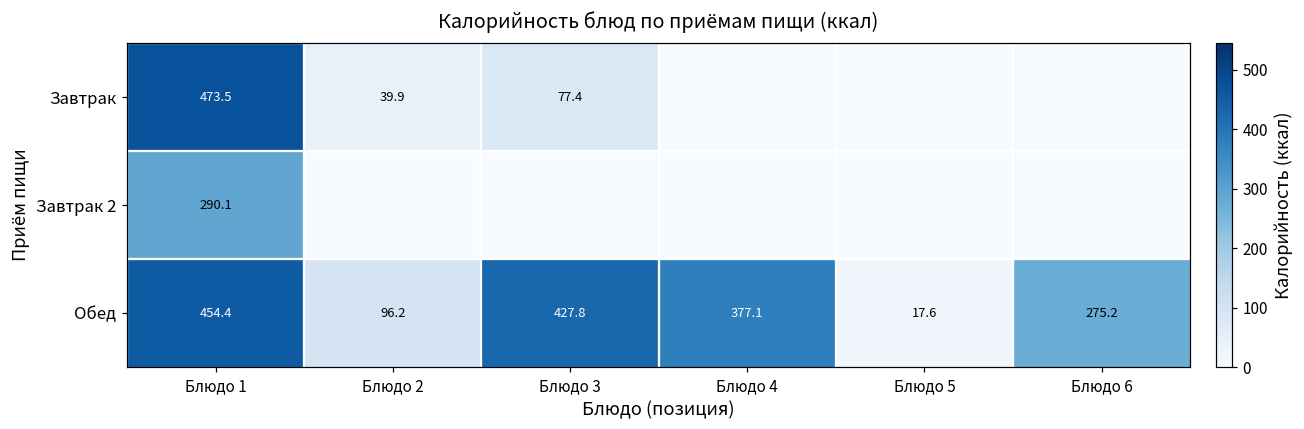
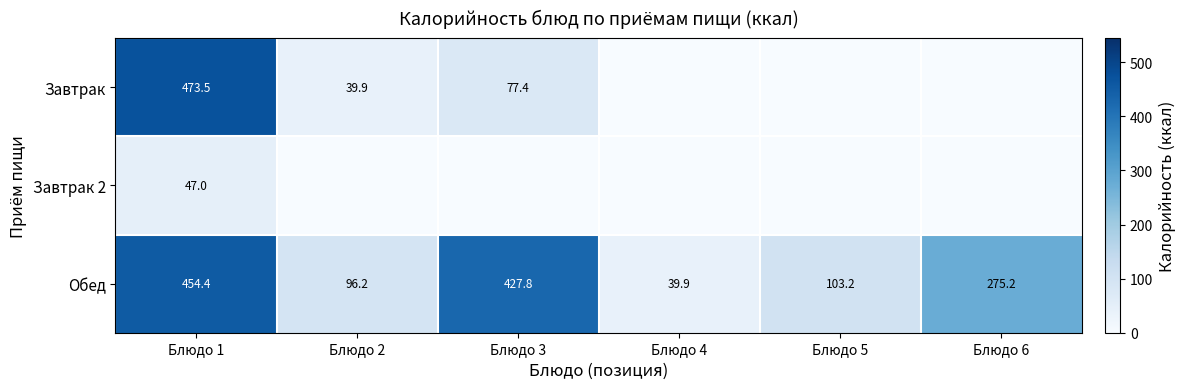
Завтрак 2, Блюдо 1: 290.1 -> 47.0
Обед, Блюдо 4: 377.1 -> 39.9
Обед, Блюдо 5: 17.6 -> 103.2
